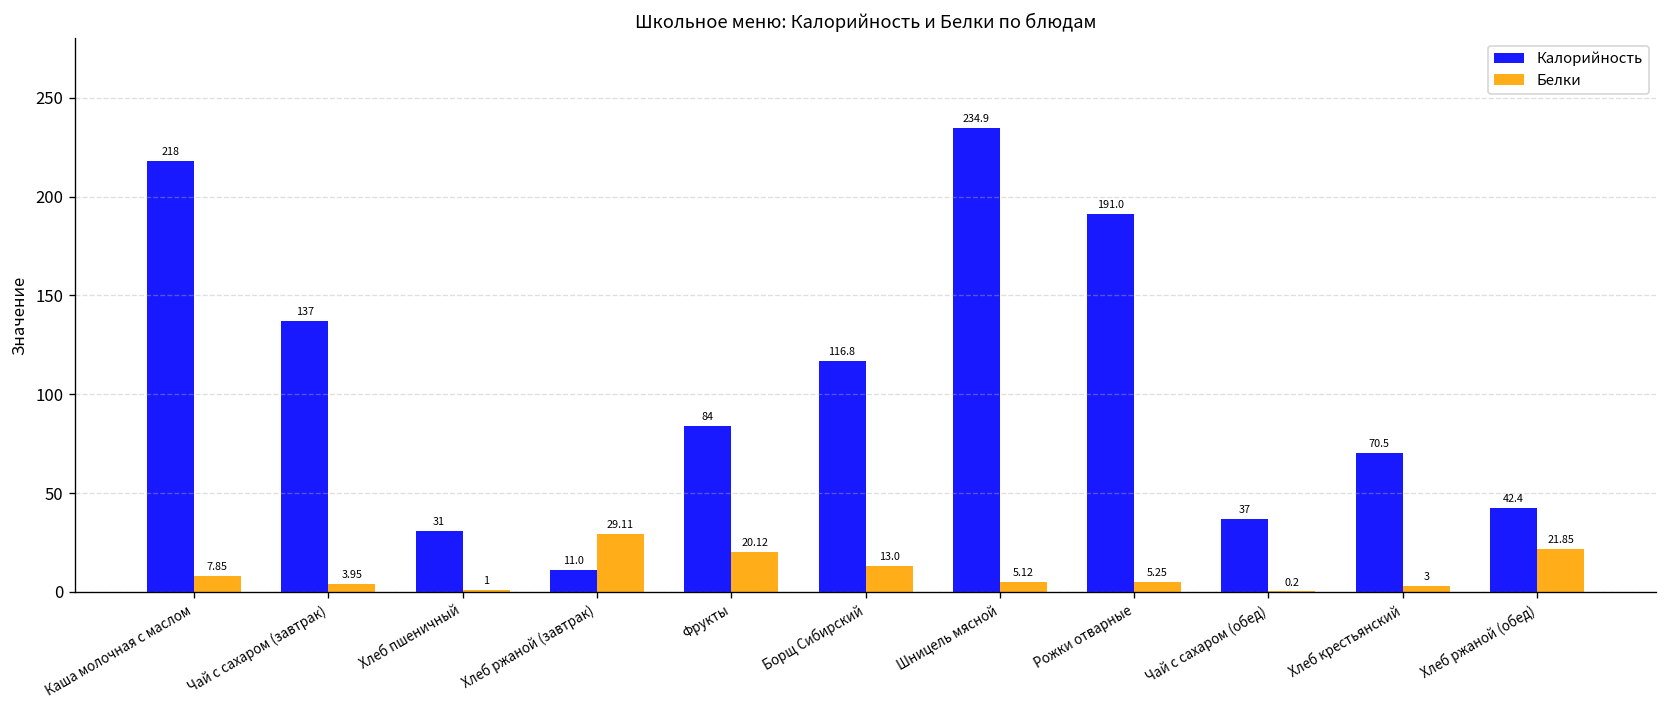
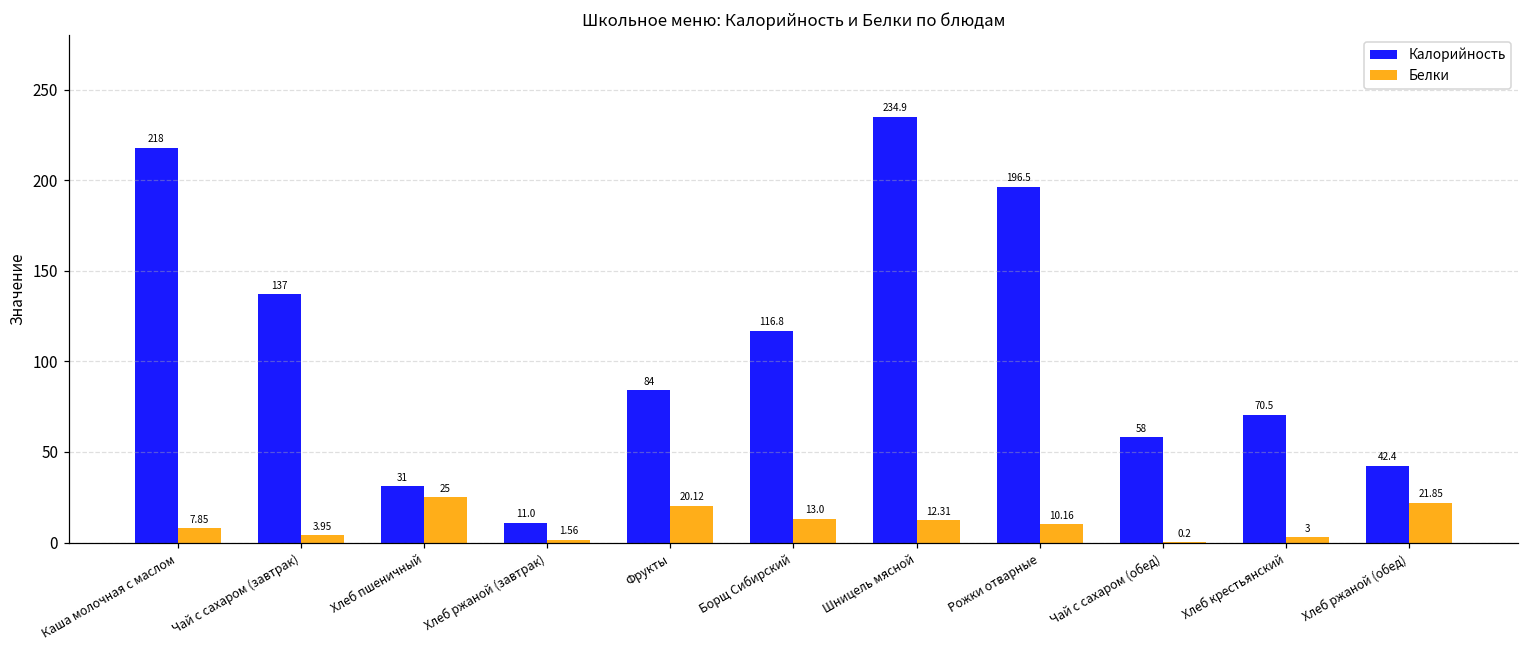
Белки, Хлеб пшеничный: 1 -> 25
Белки, Хлеб ржаной (завтрак): 29.11 -> 1.56
Белки, Шницель мясной: 5.12 -> 12.31
Калорийность, Рожки отварные: 191.0 -> 196.5
Белки, Рожки отварные: 5.25 -> 10.16
Калорийность, Чай с сахаром (обед): 37 -> 58
